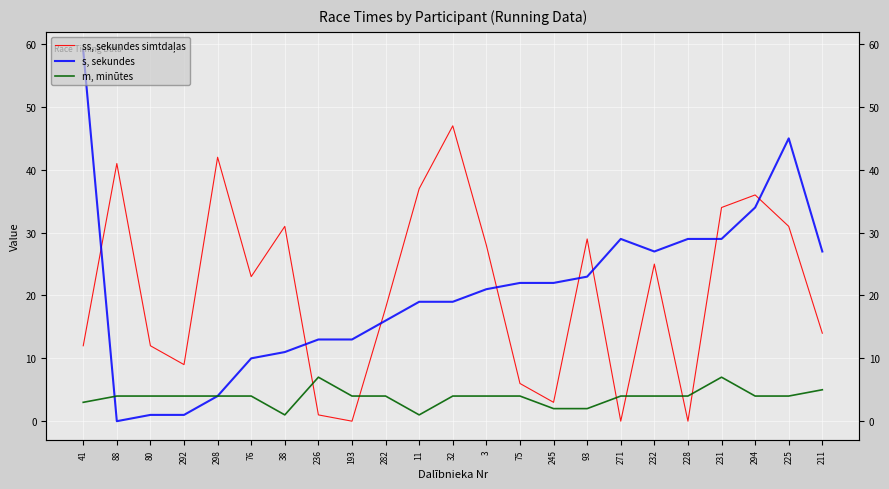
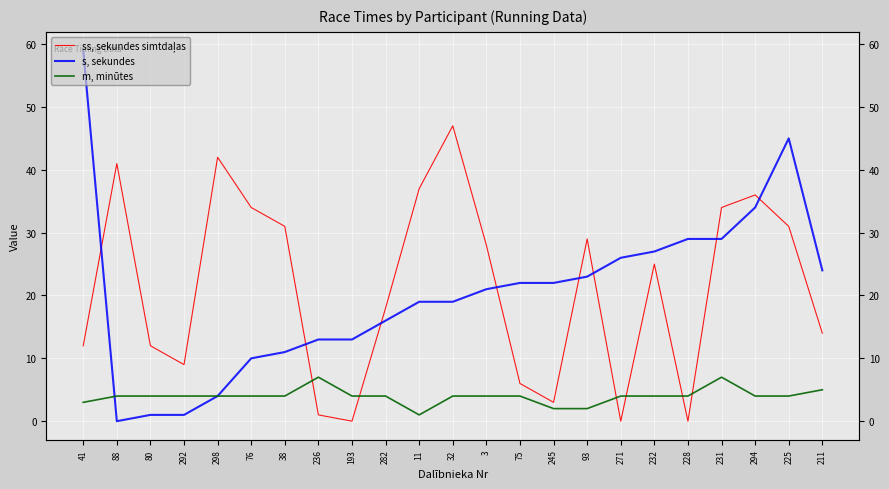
ss, sekundes simtdaļas, 76: 23 -> 34
m, minūtes, 38: 1 -> 4
s, sekundes, 271: 29 -> 26
s, sekundes, 211: 27 -> 24
